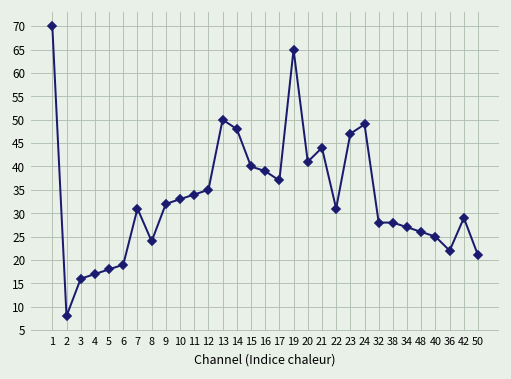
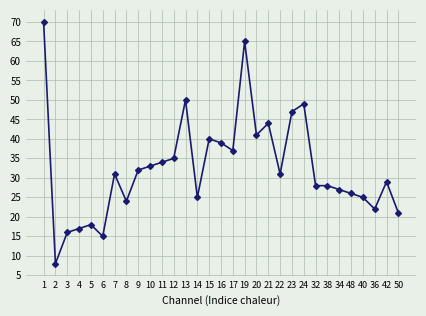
6: 19 -> 15
14: 48 -> 25
